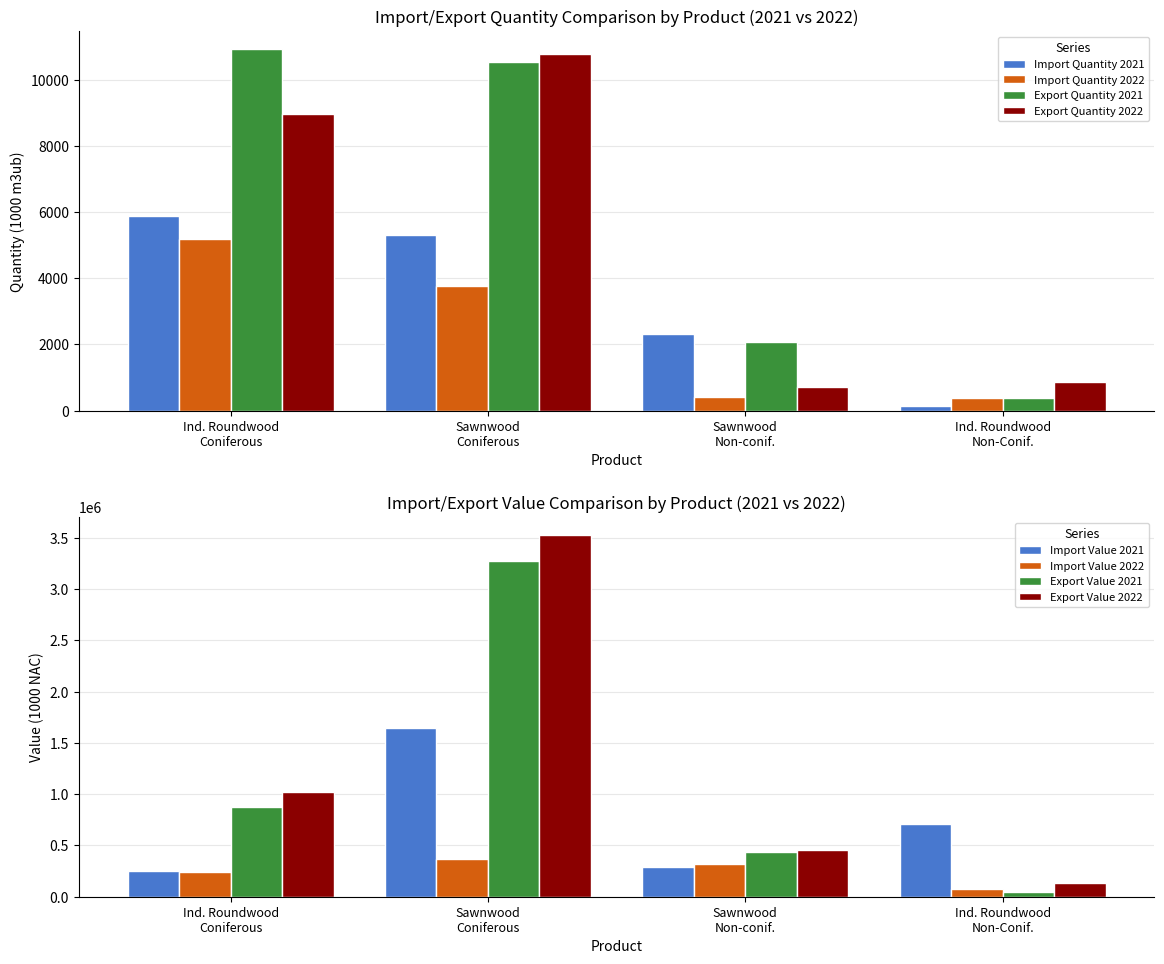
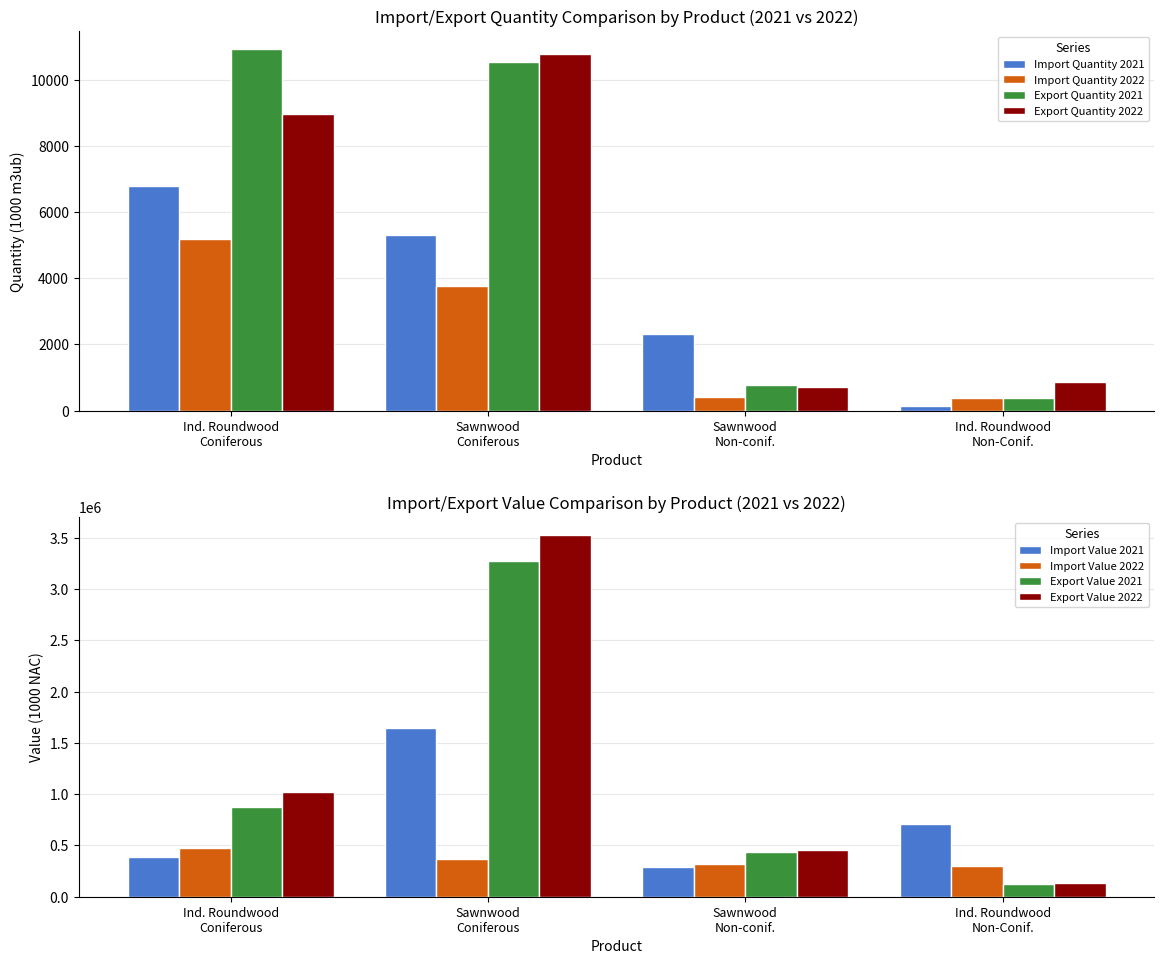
Import/Export Quantity Comparison by Product (2021 vs 2022), Import Quantity 2021, Ind. Roundwood Coniferous: 5900 -> 6800
Import/Export Quantity Comparison by Product (2021 vs 2022), Export Quantity 2021, Sawnwood Non-conif.: 2100 -> 800
Import/Export Value Comparison by Product (2021 vs 2022), Import Value 2021, Ind. Roundwood Coniferous: 250000 -> 390000
Import/Export Value Comparison by Product (2021 vs 2022), Import Value 2022, Ind. Roundwood Coniferous: 250000 -> 470000
Import/Export Value Comparison by Product (2021 vs 2022), Import Value 2022, Ind. Roundwood Non-Conif.: 70000 -> 300000
Import/Export Value Comparison by Product (2021 vs 2022), Export Value 2021, Ind. Roundwood Non-Conif.: 40000 -> 130000
